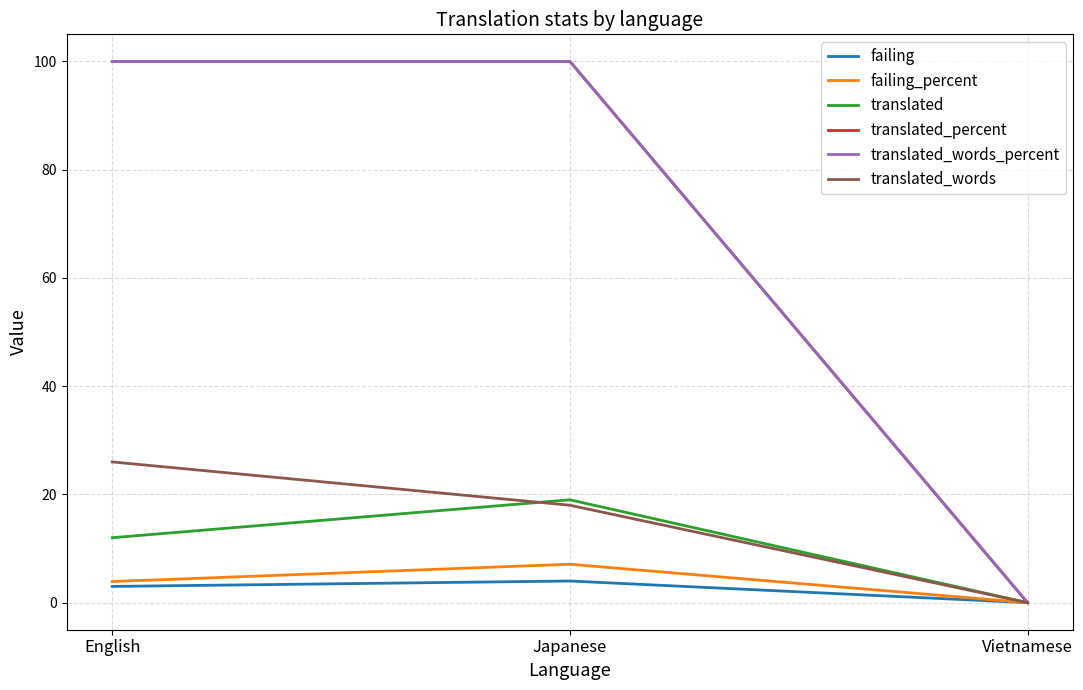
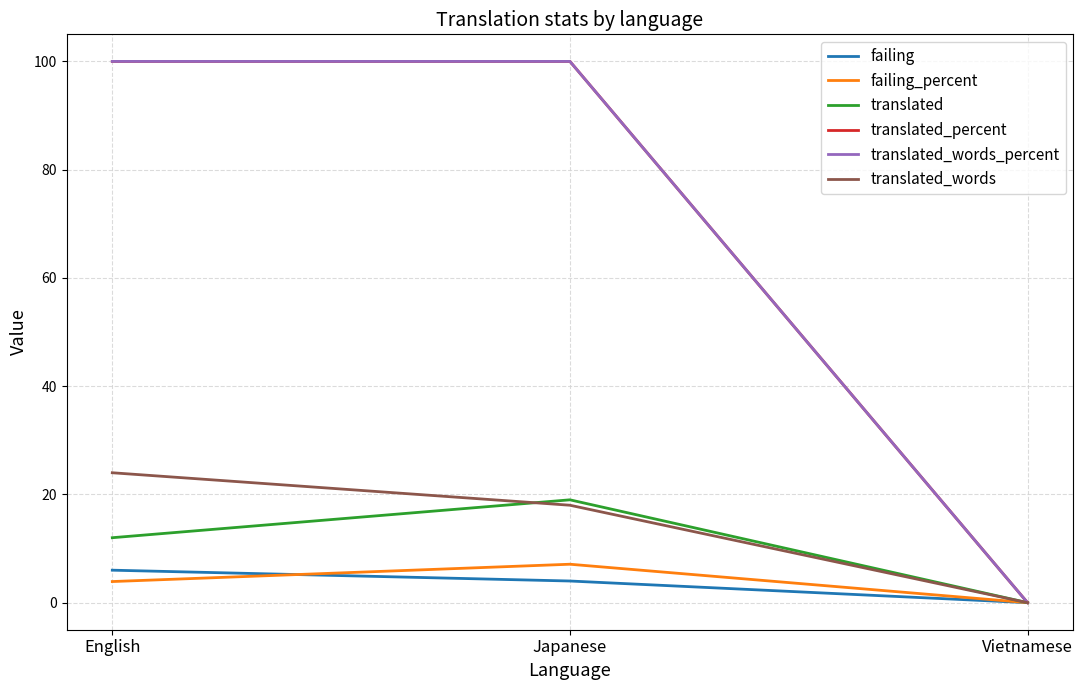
failing, English: 3 -> 6
translated_words, English: 26 -> 24
